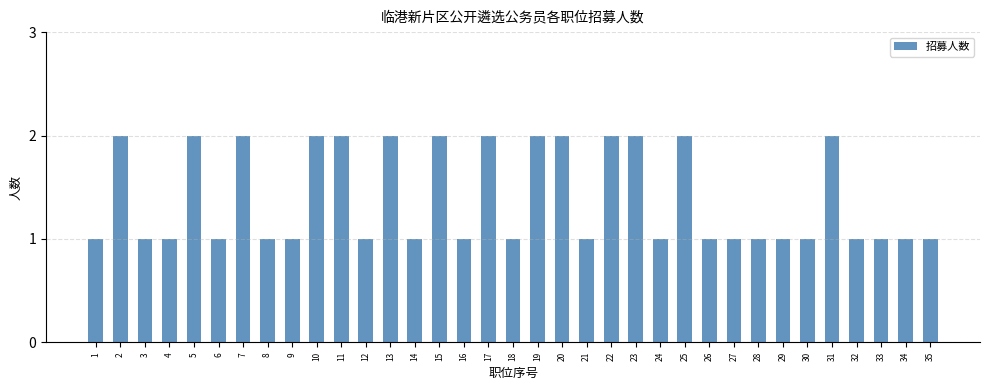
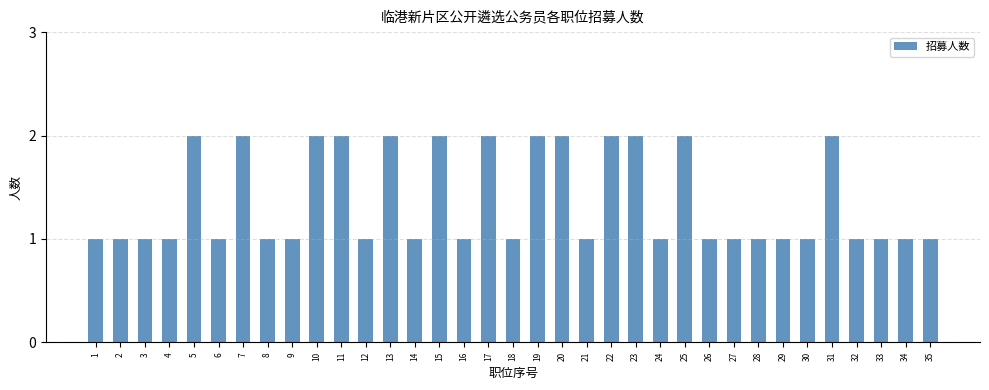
2: 2 -> 1
